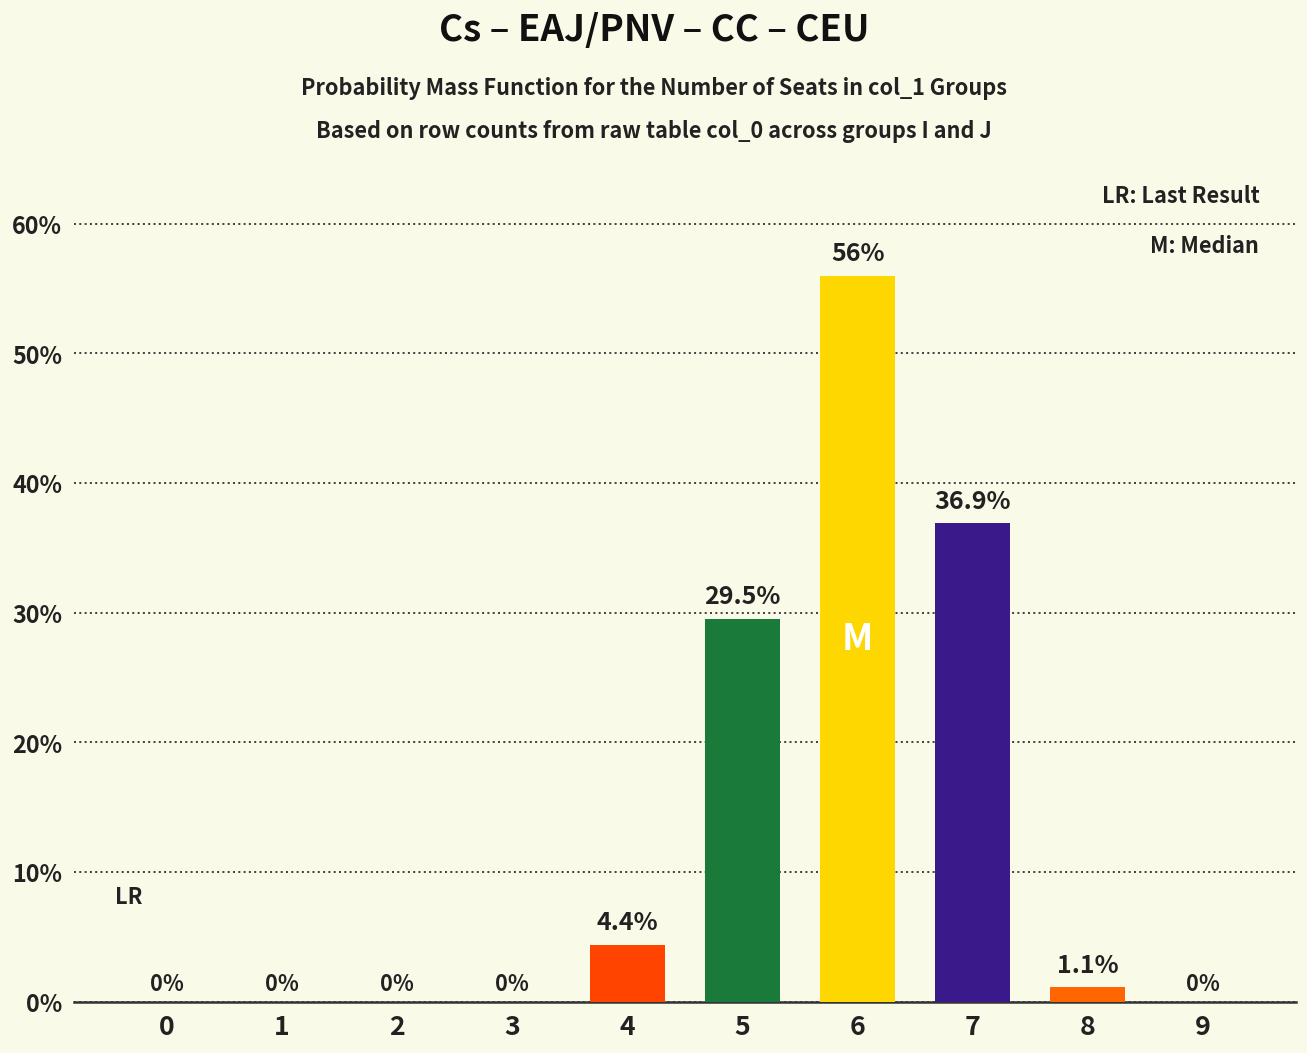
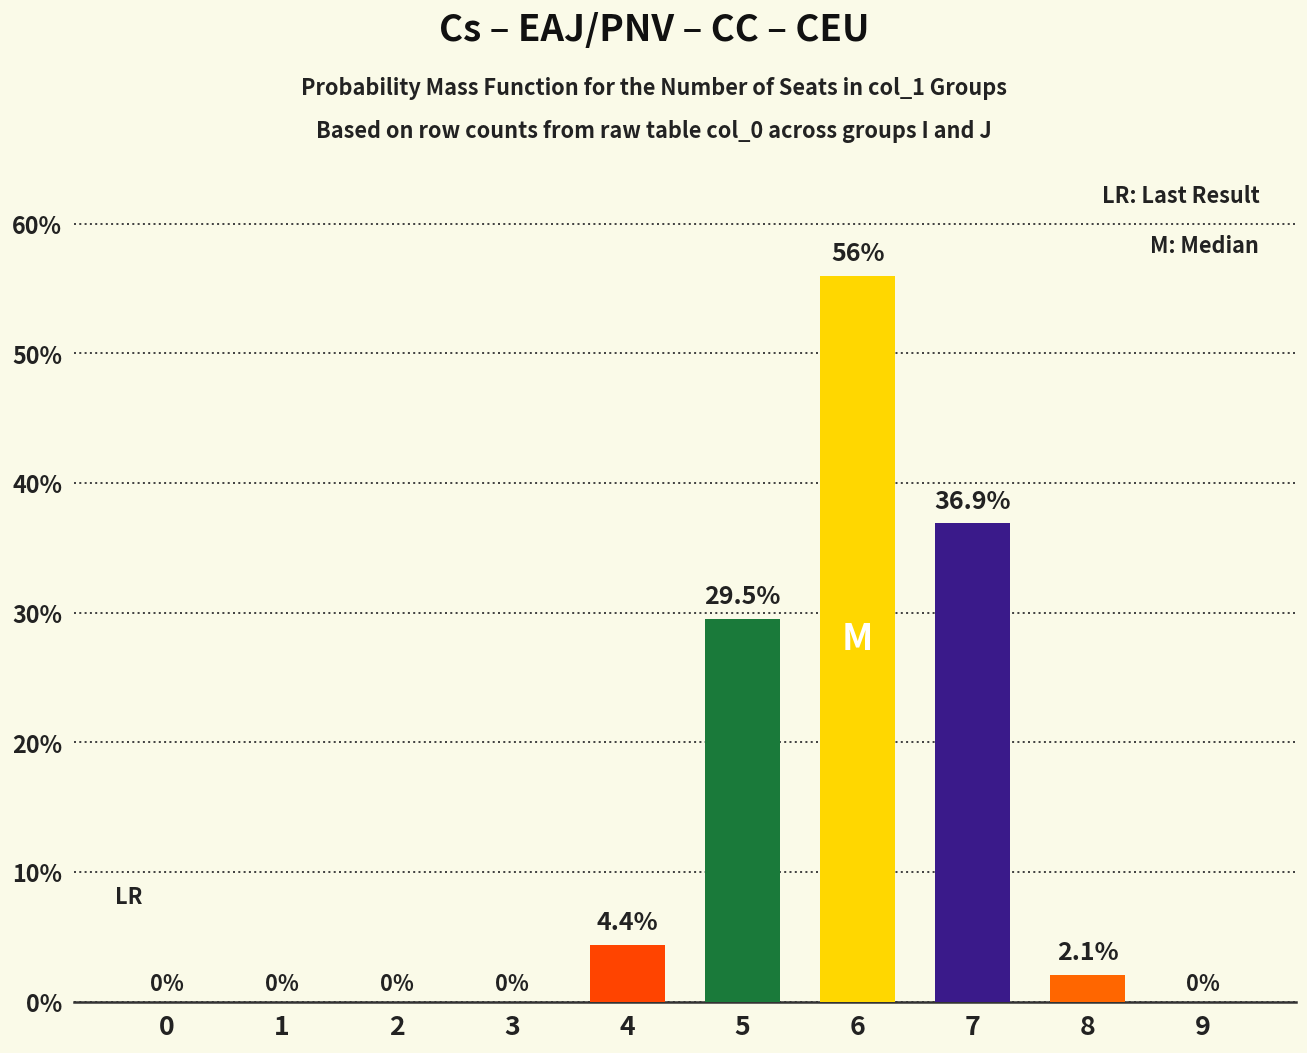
8: 1.1% -> 2.1%
